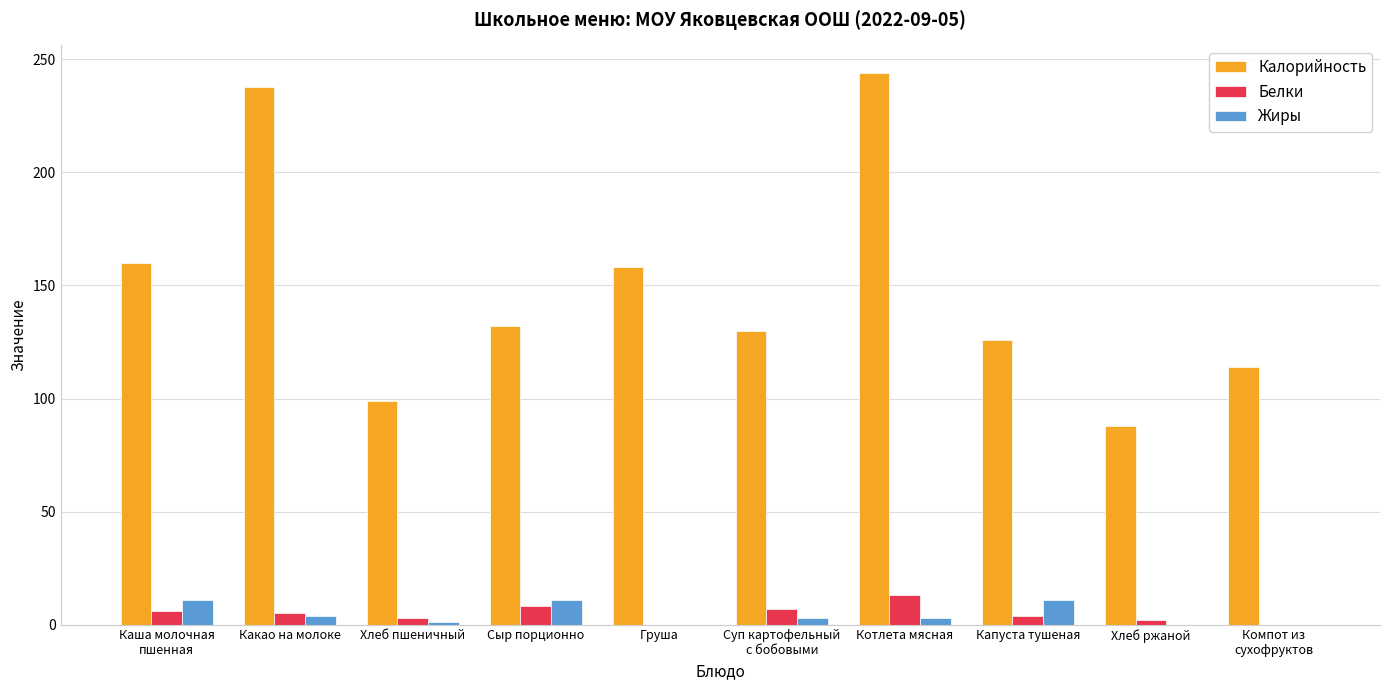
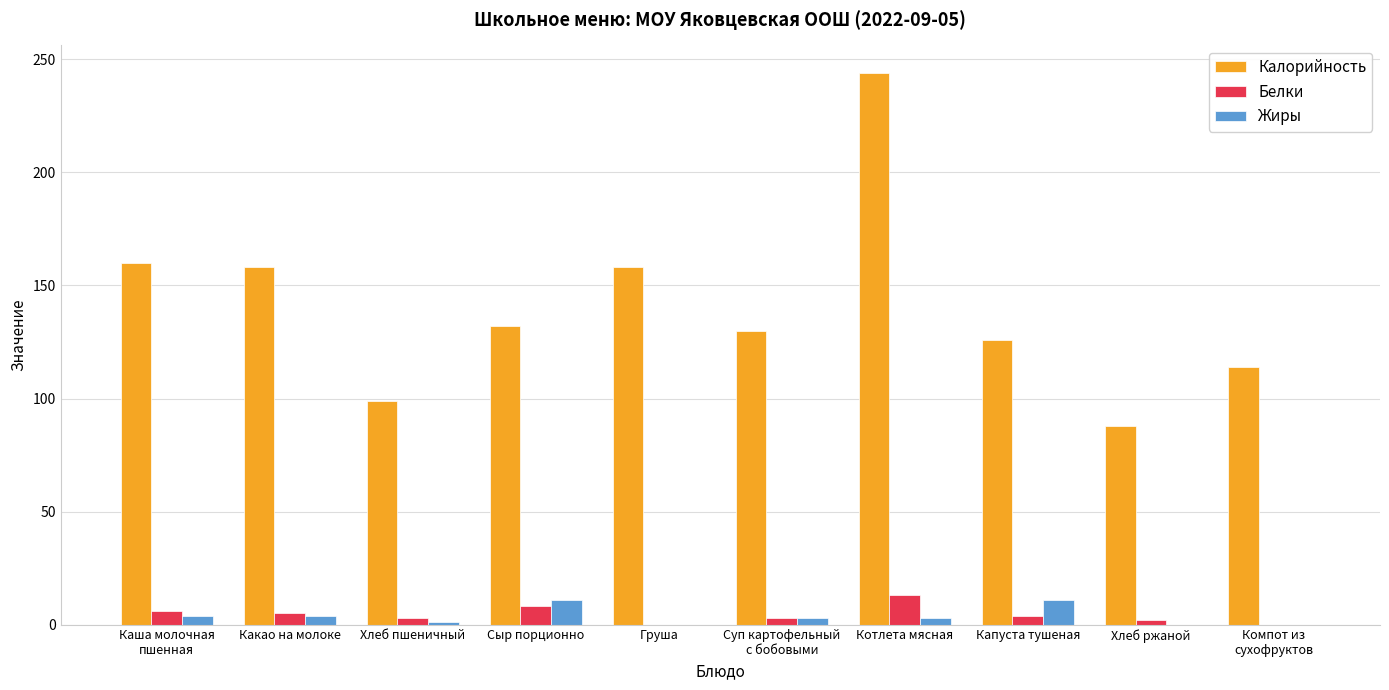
Жиры, Каша молочная пшенная: 11 -> 4
Калорийность, Какао на молоке: 238 -> 158
Белки, Суп картофельный с бобовыми: 7 -> 3
